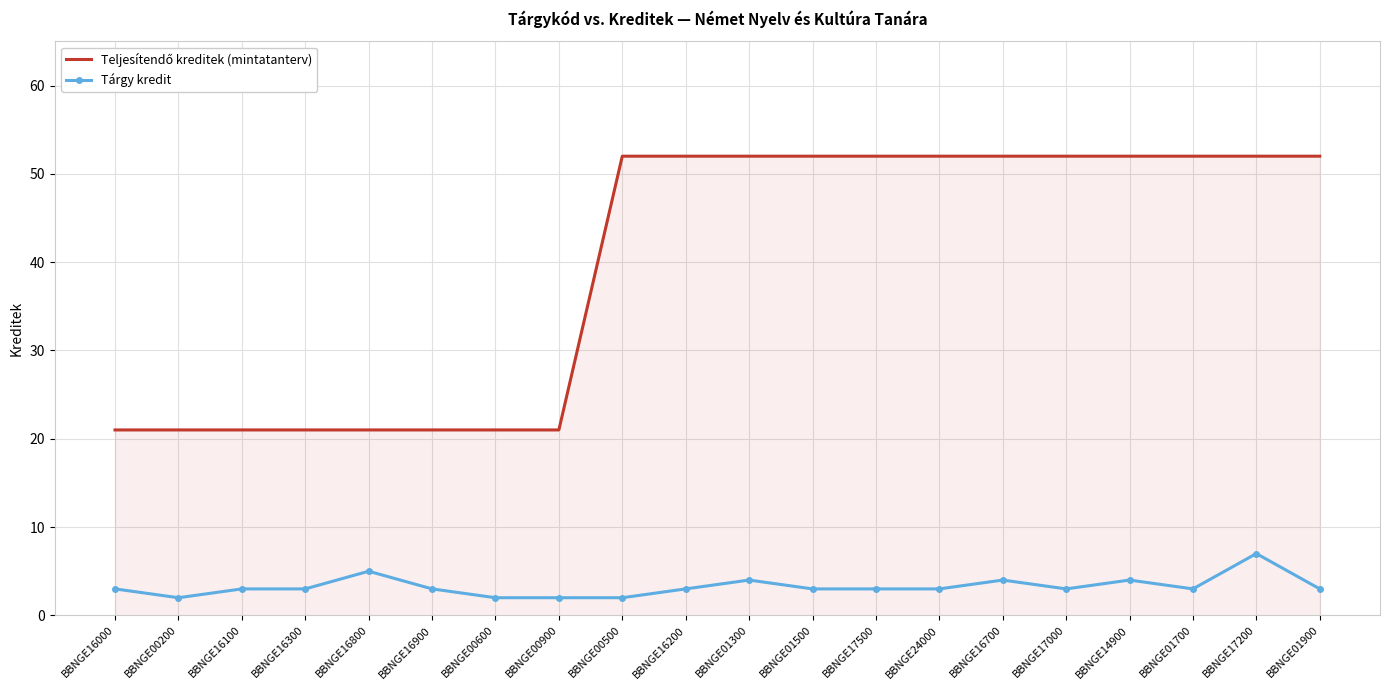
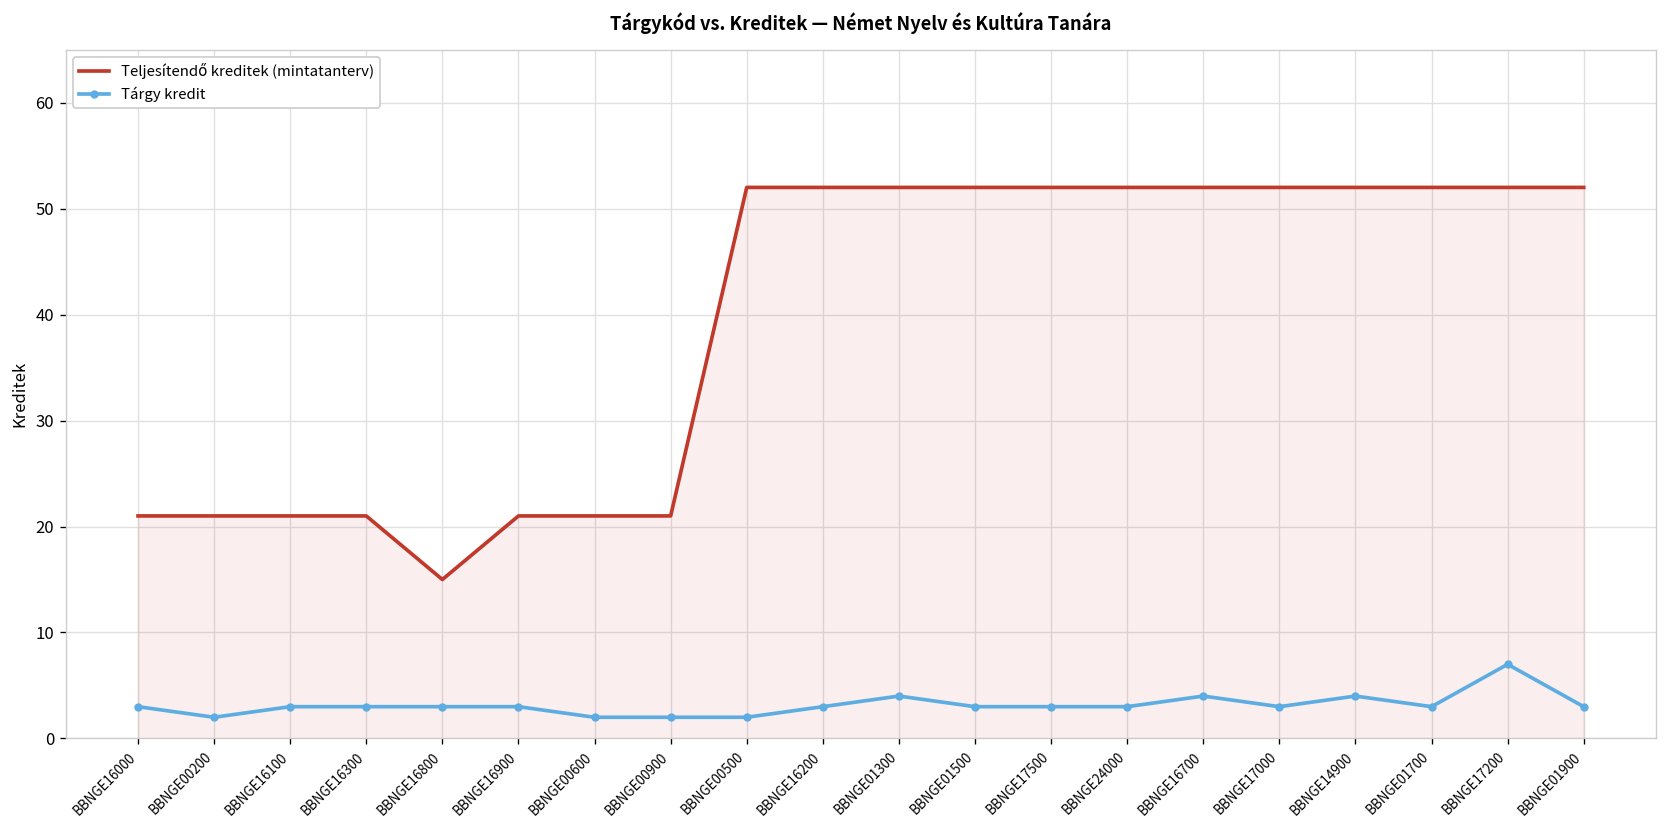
Teljesítendő kreditek (mintatanterv), BBNGE16800: 21 -> 15
Tárgy kredit, BBNGE16800: 5 -> 3
